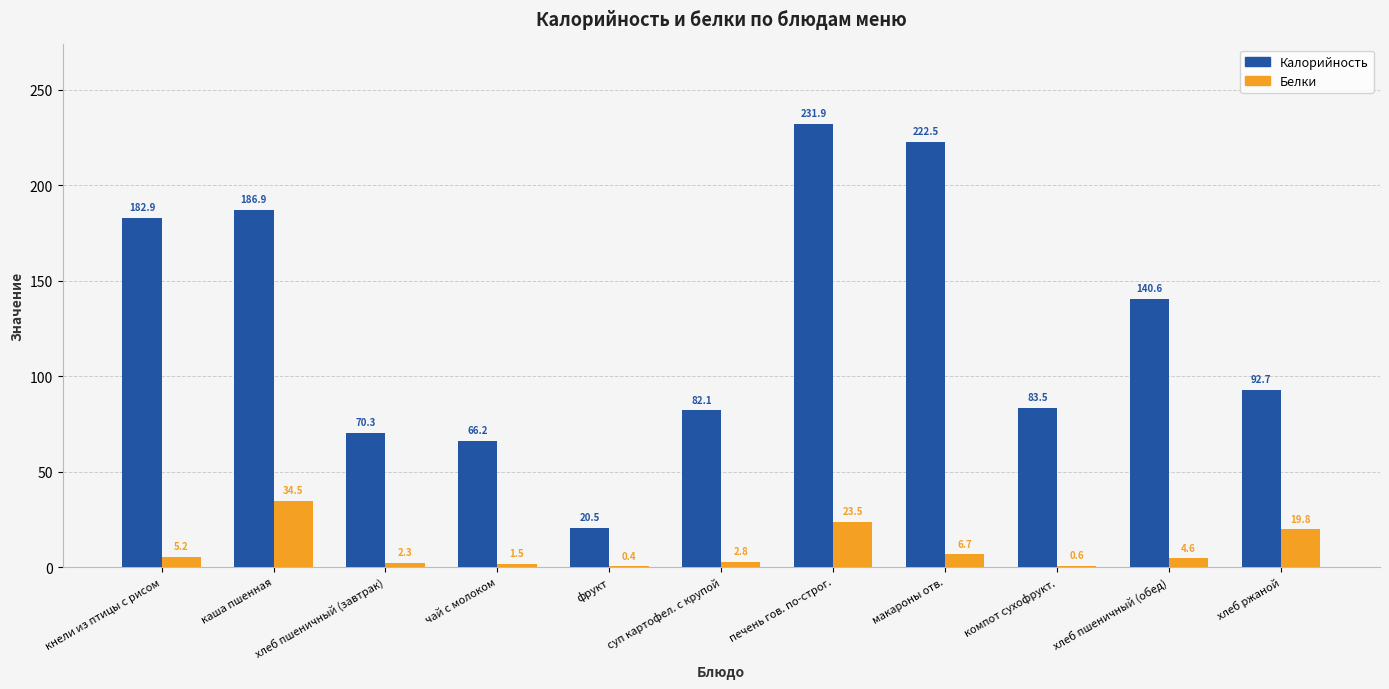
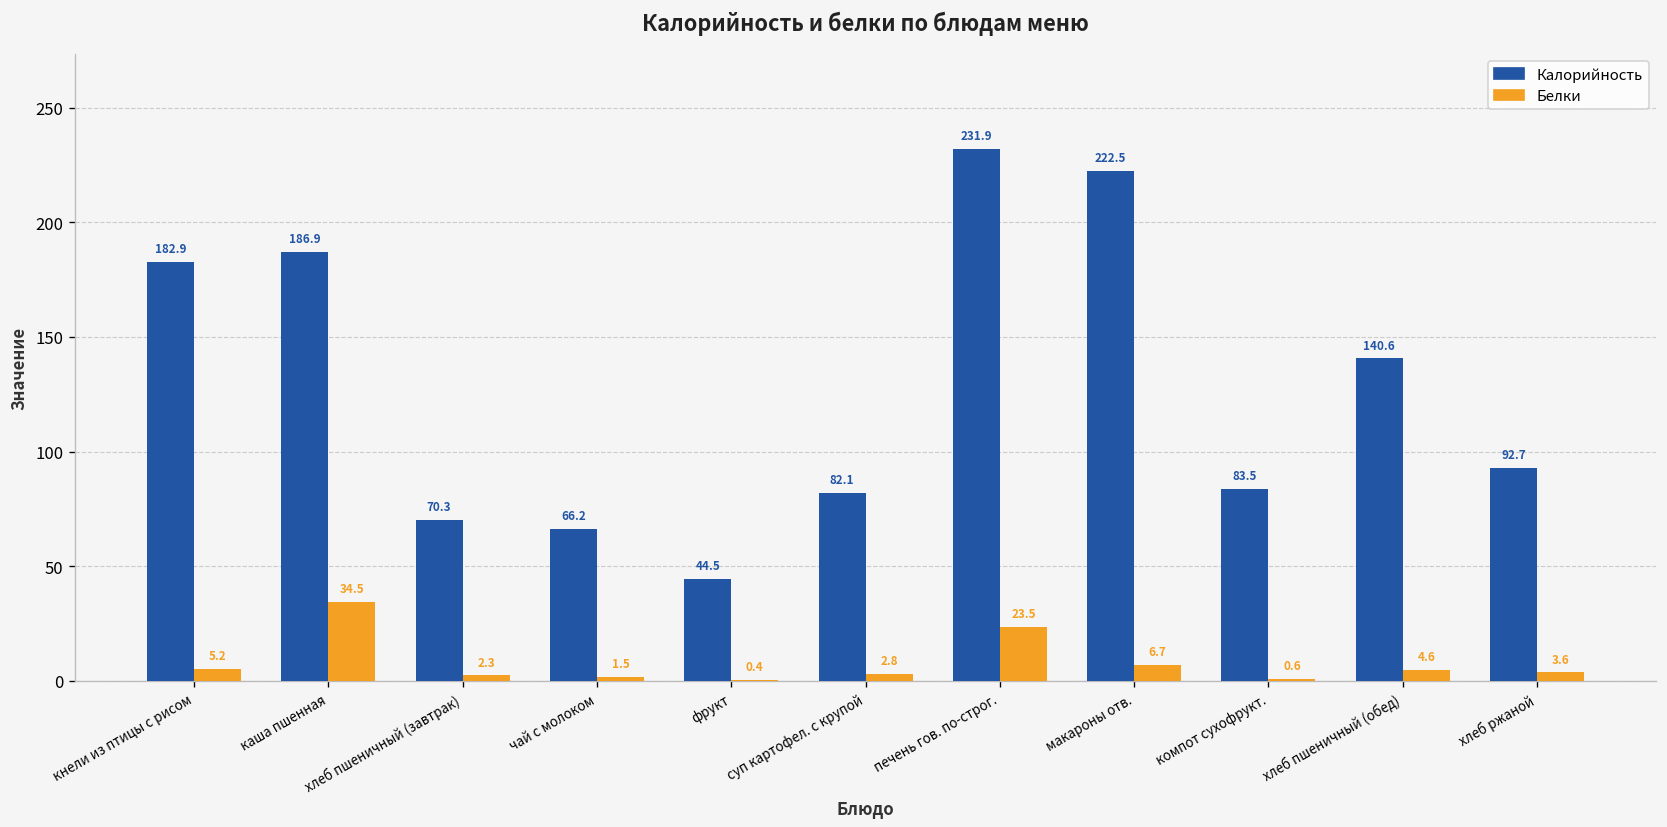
Калорийность, фрукт: 20.5 -> 44.5
Белки, хлеб ржаной: 19.8 -> 3.6
